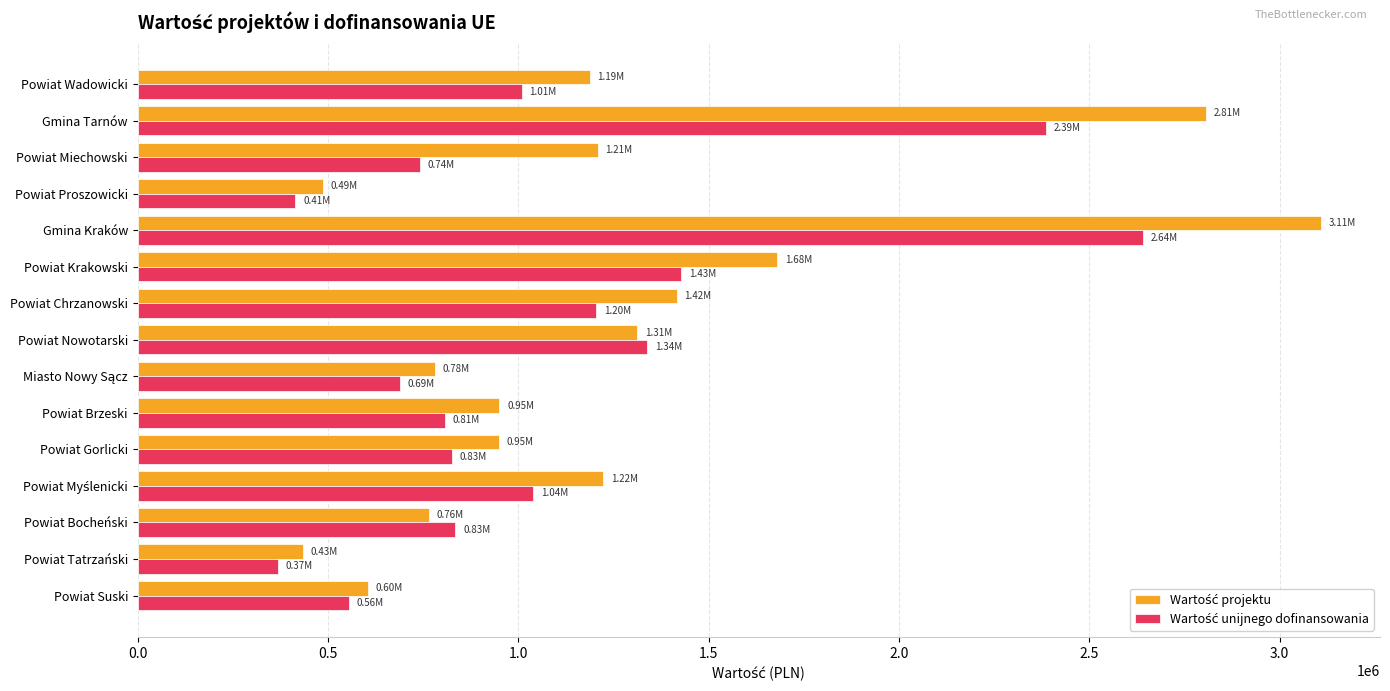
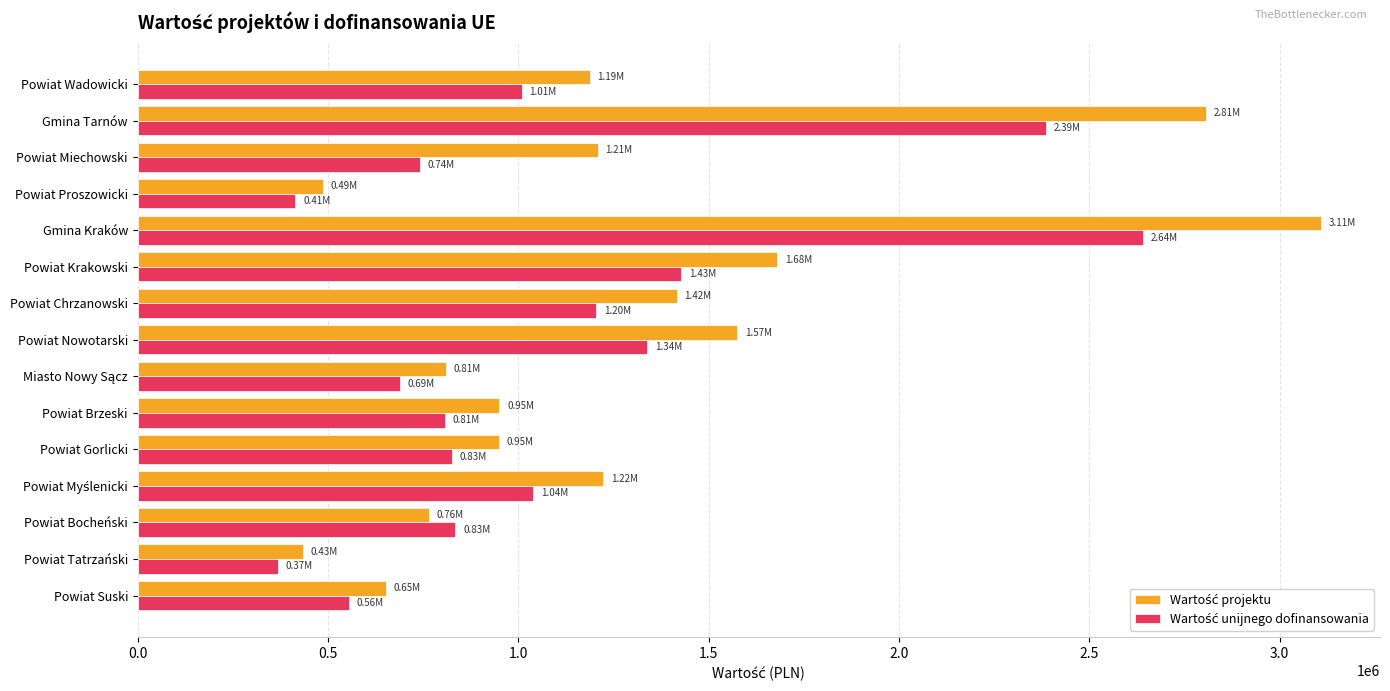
Wartość projektu, Powiat Nowotarski: 1.31M -> 1.57M
Wartość projektu, Miasto Nowy Sącz: 0.78M -> 0.81M
Wartość projektu, Powiat Suski: 0.60M -> 0.65M
